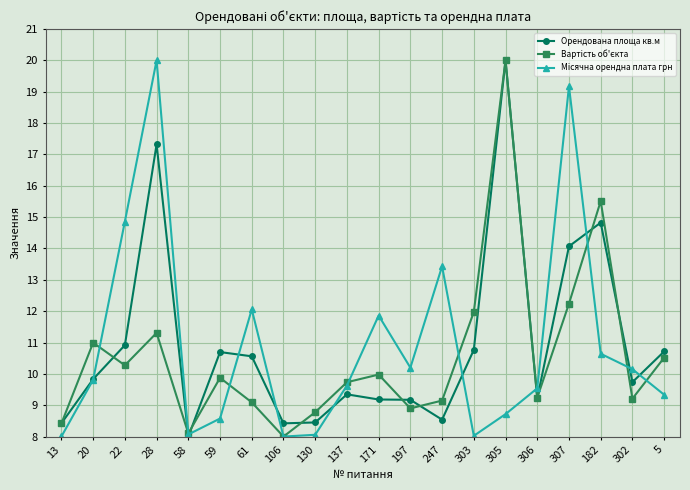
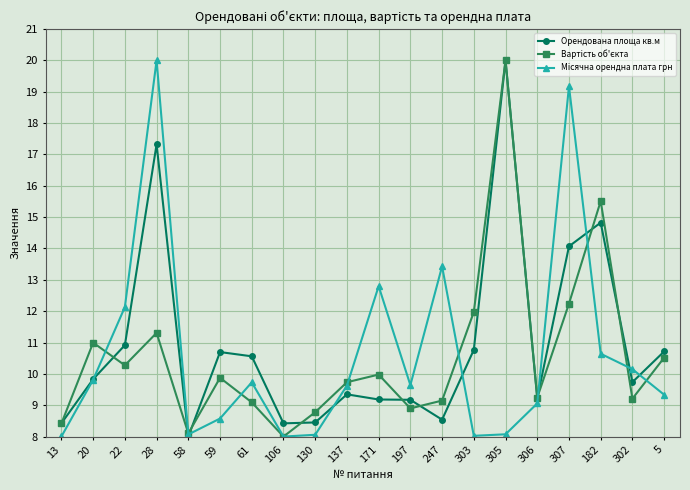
Місячна орендна плата грн, 22: 14.9 -> 12.1
Місячна орендна плата грн, 61: 12.1 -> 9.7
Місячна орендна плата грн, 171: 11.9 -> 12.8
Місячна орендна плата грн, 197: 10.2 -> 9.6
Місячна орендна плата грн, 305: 8.7 -> 8.1
Місячна орендна плата грн, 306: 9.5 -> 9.1
